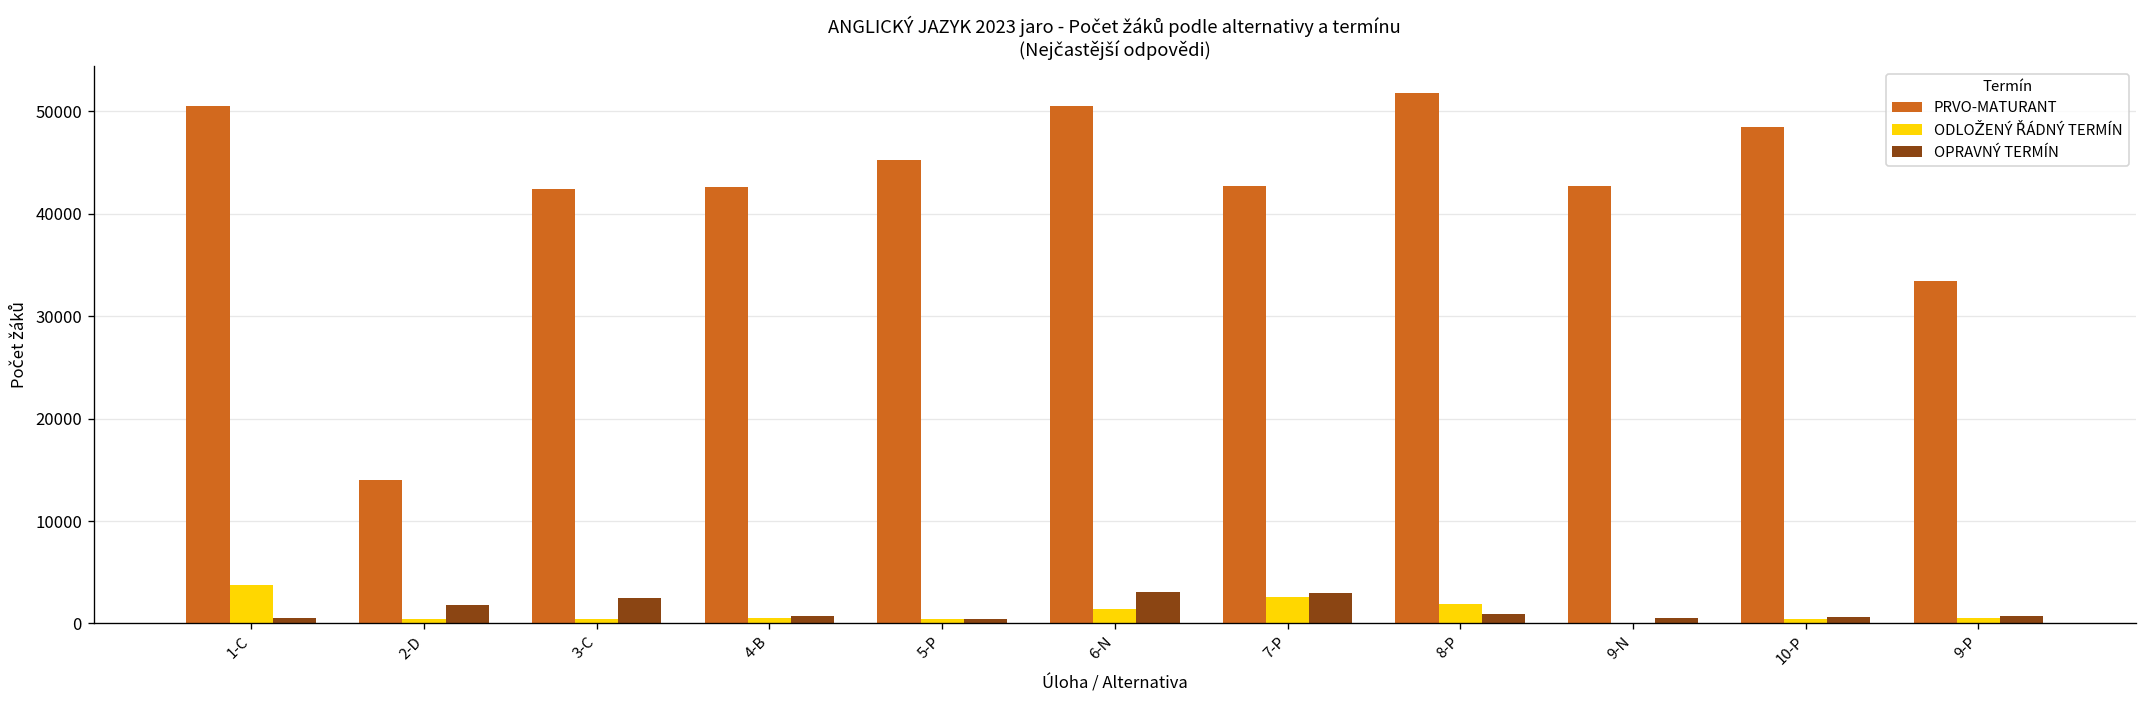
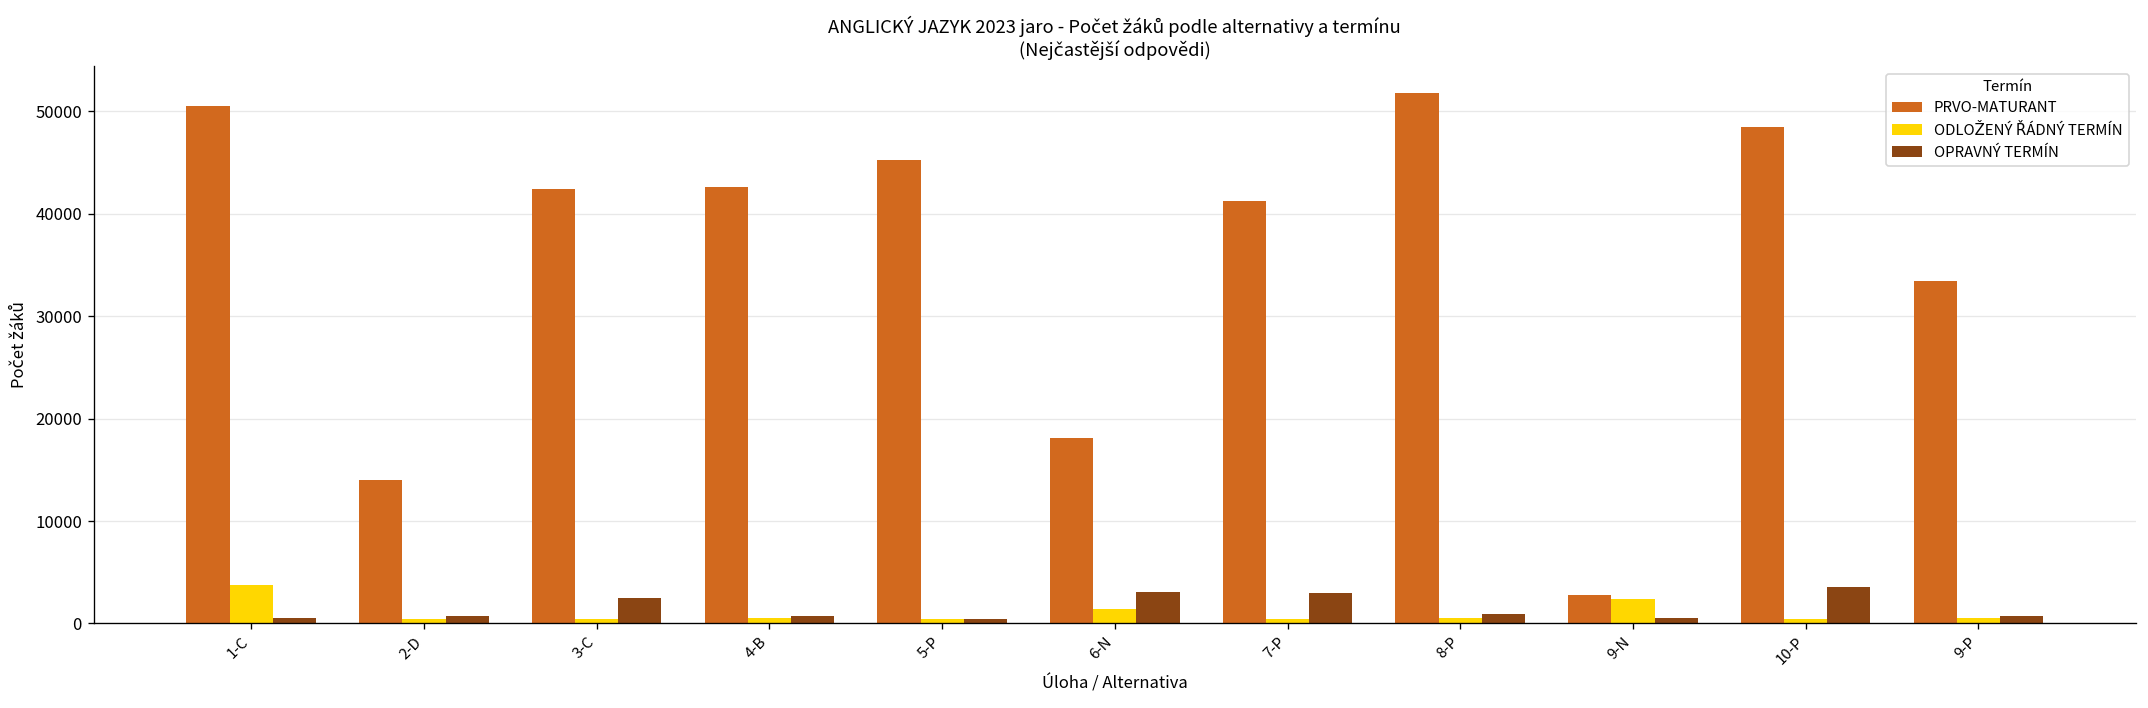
OPRAVNÝ TERMÍN, 2-D: 2000 -> 1000
PRVO-MATURANT, 6-N: 51000 -> 18000
PRVO-MATURANT, 7-P: 43000 -> 41000
ODLOŽENÝ ŘÁDNÝ TERMÍN, 7-P: 3000 -> 0
ODLOŽENÝ ŘÁDNÝ TERMÍN, 8-P: 2000 -> 1000
PRVO-MATURANT, 9-N: 43000 -> 3000
ODLOŽENÝ ŘÁDNÝ TERMÍN, 9-N: 0 -> 2000
OPRAVNÝ TERMÍN, 10-P: 1000 -> 4000
